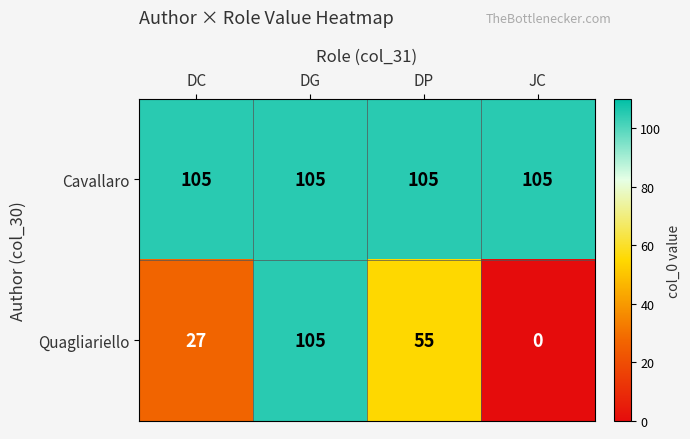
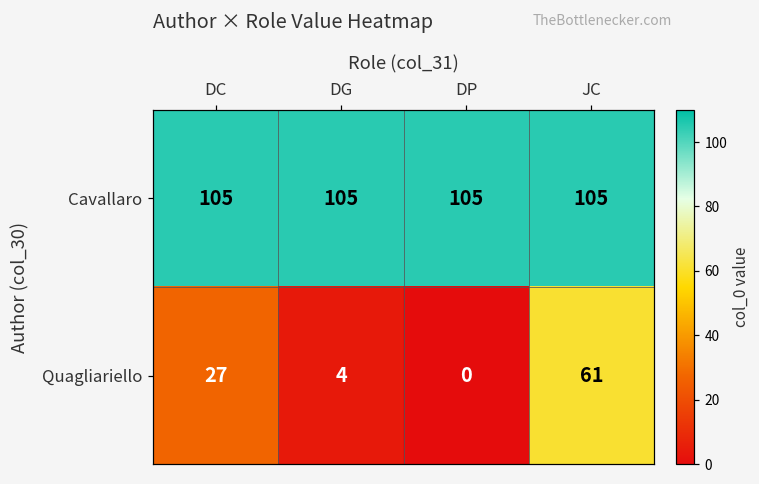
Quagliariello, DG: 105 -> 4
Quagliariello, DP: 55 -> 0
Quagliariello, JC: 0 -> 61
